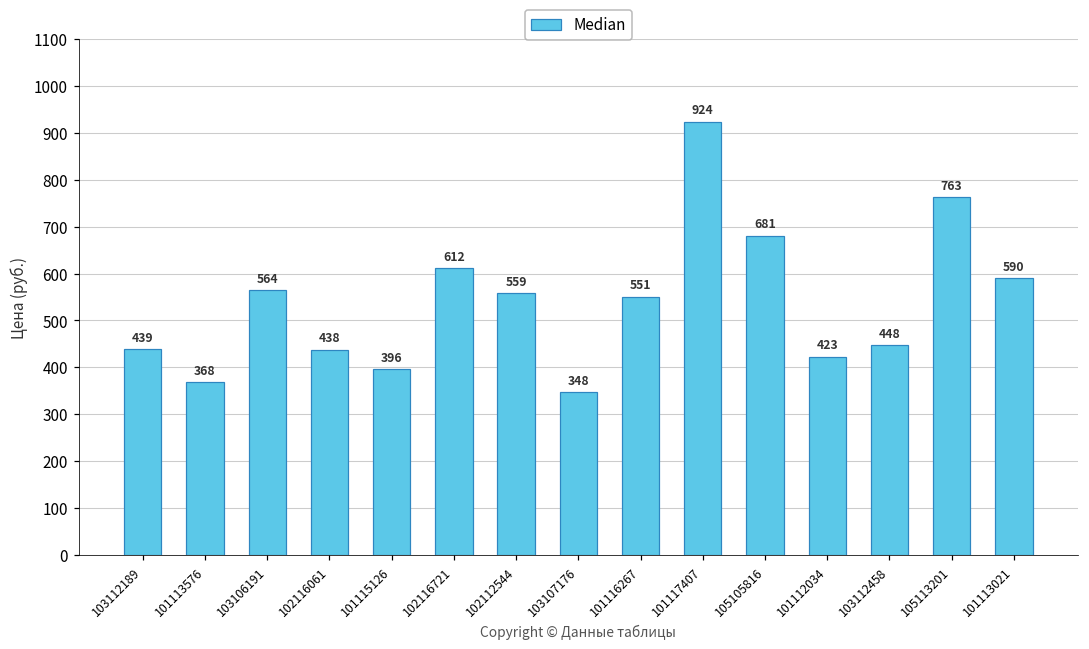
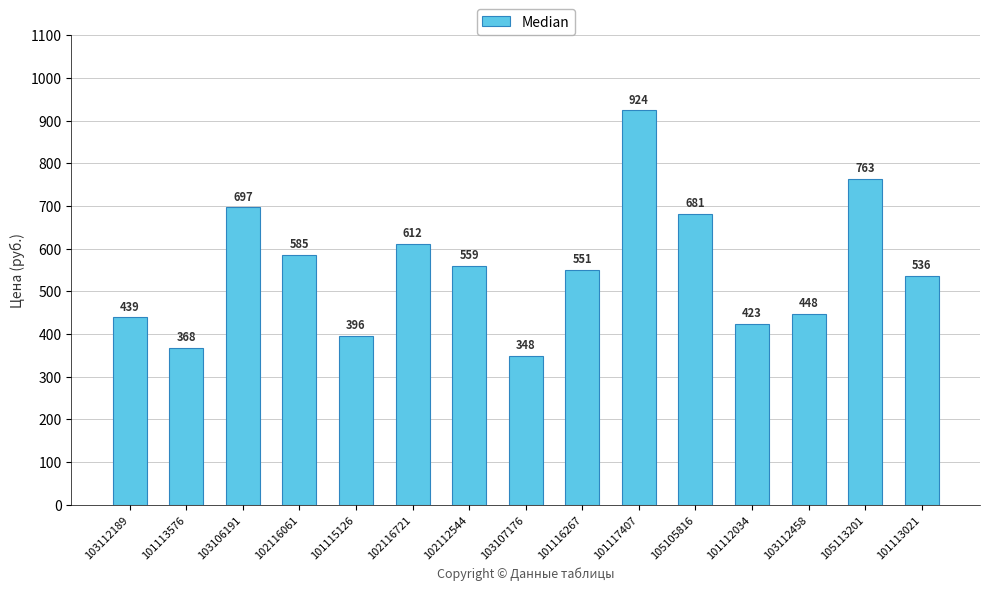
103106191: 564 -> 697
102116061: 438 -> 585
101113021: 590 -> 536
